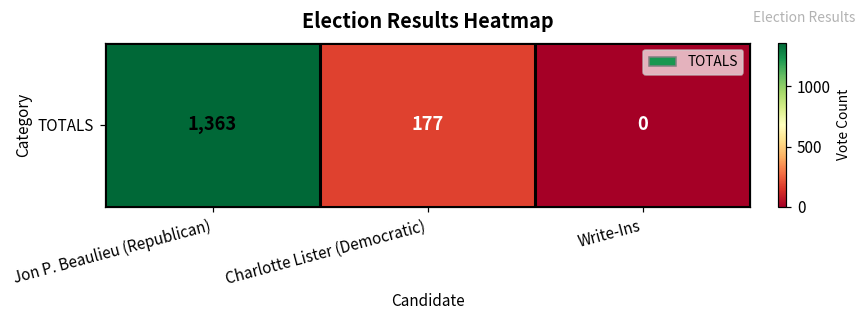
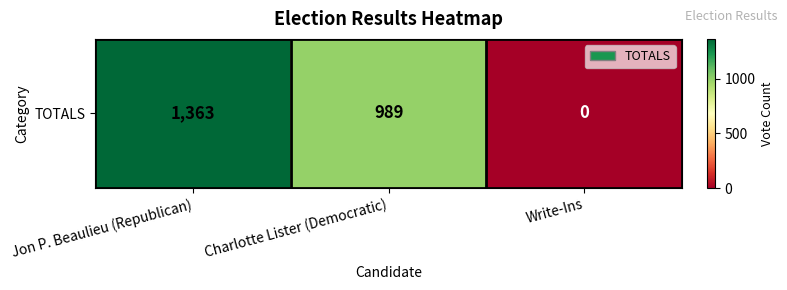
TOTALS, Charlotte Lister (Democratic): 177 -> 989
